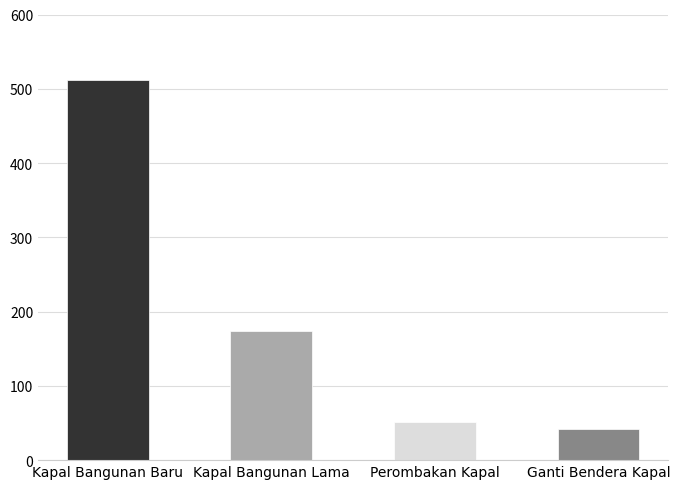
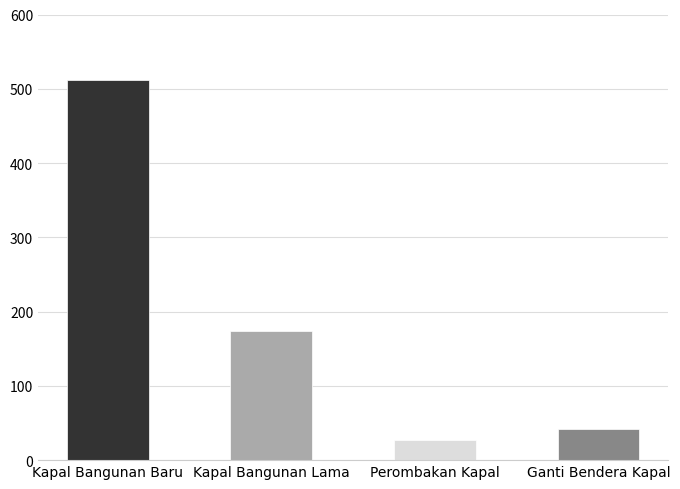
Perombakan Kapal: 50 -> 30
